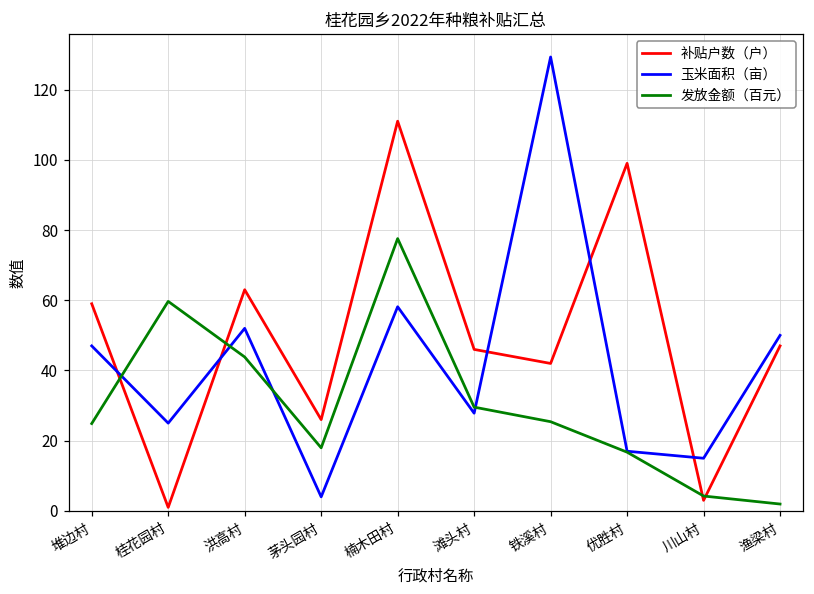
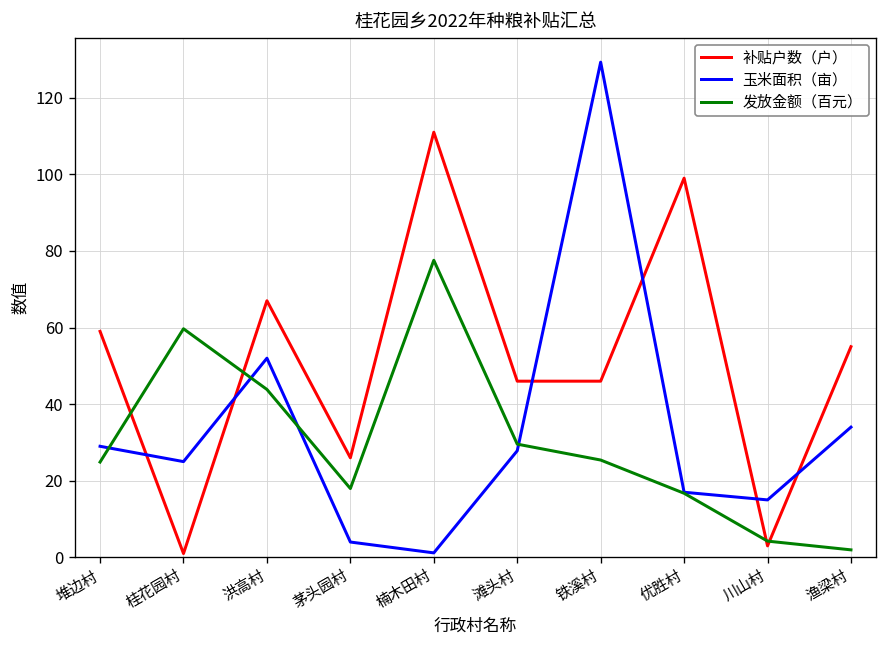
玉米面积（亩）, 堆边村: 47 -> 29
补贴户数（户）, 洪高村: 63 -> 67
玉米面积（亩）, 楠木田村: 58 -> 1
补贴户数（户）, 铁溪村: 42 -> 46
补贴户数（户）, 渔梁村: 47 -> 55
玉米面积（亩）, 渔梁村: 50 -> 34
